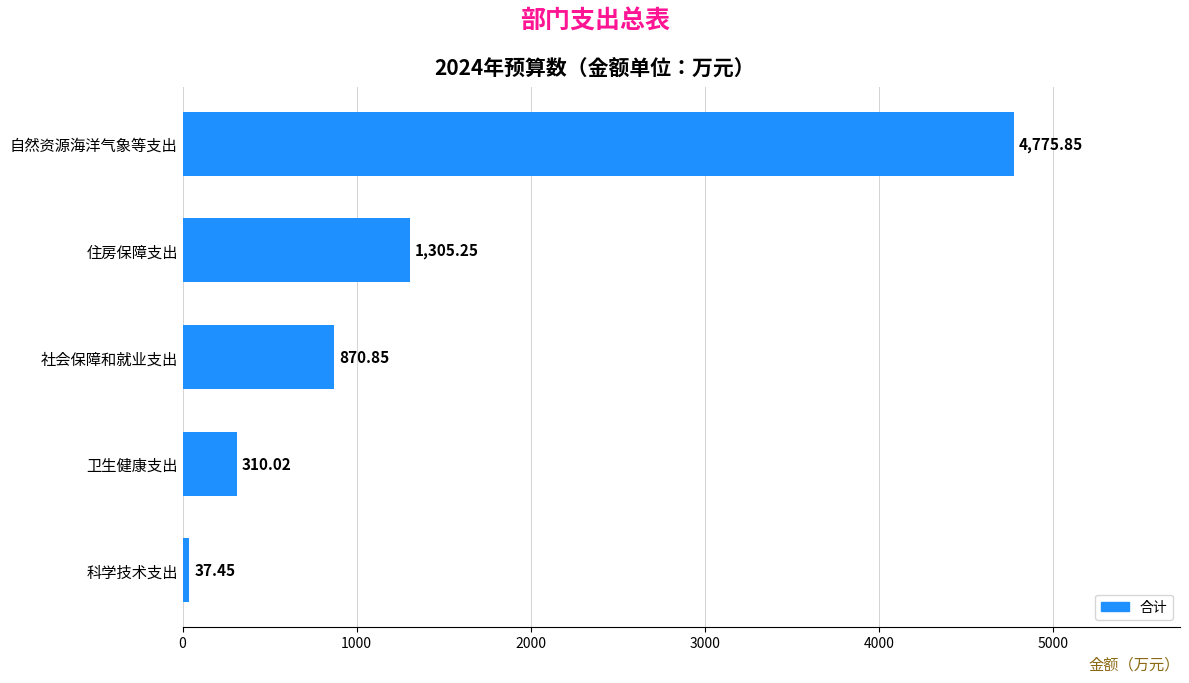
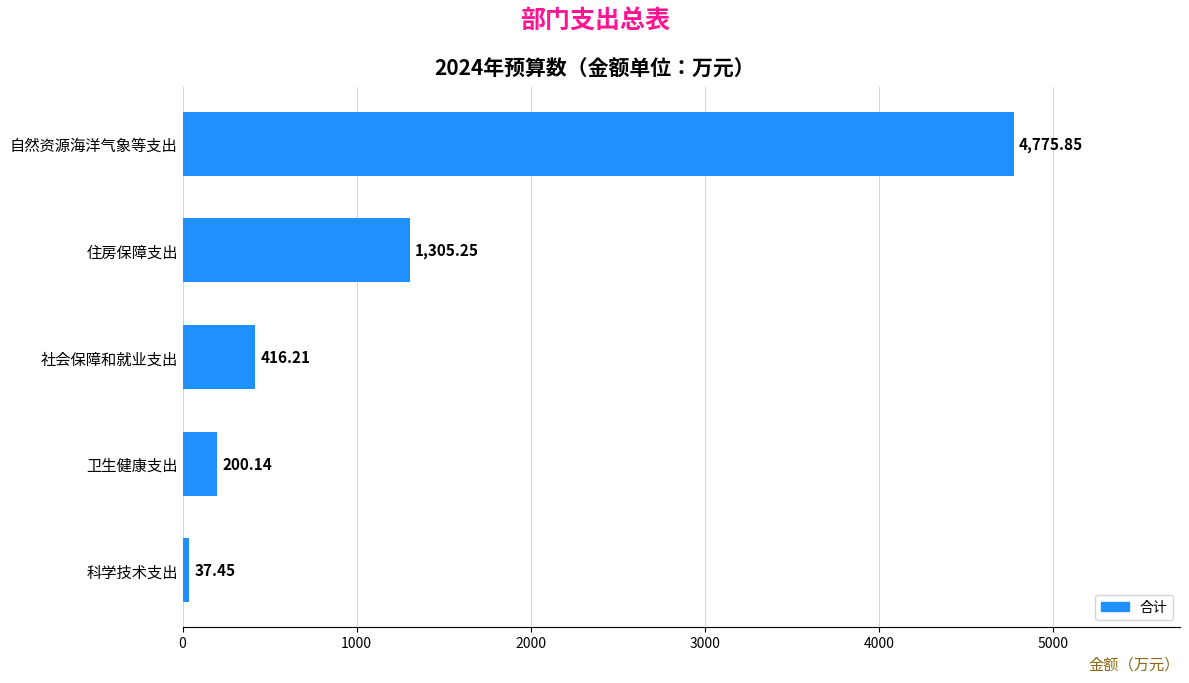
社会保障和就业支出: 870.85 -> 416.21
卫生健康支出: 310.02 -> 200.14
